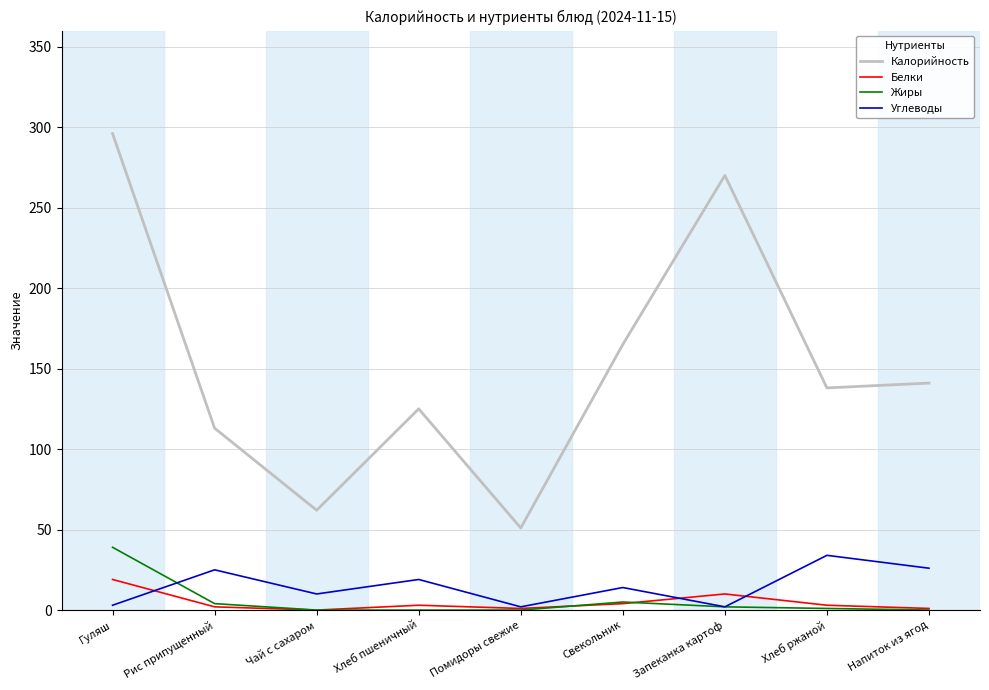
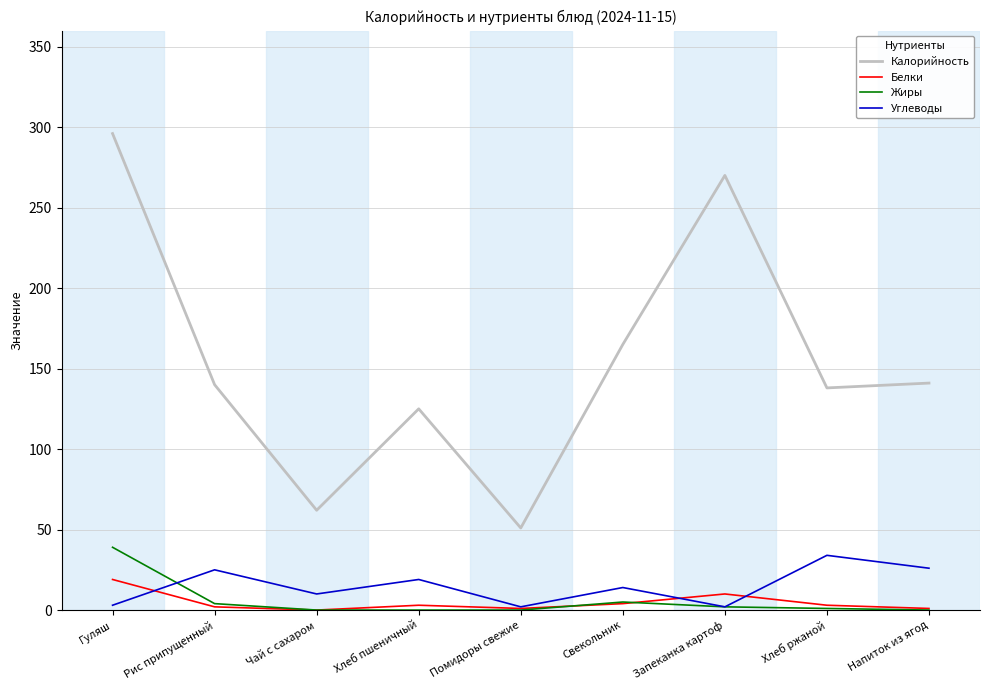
Калорийность, Рис припущенный: 113 -> 140
